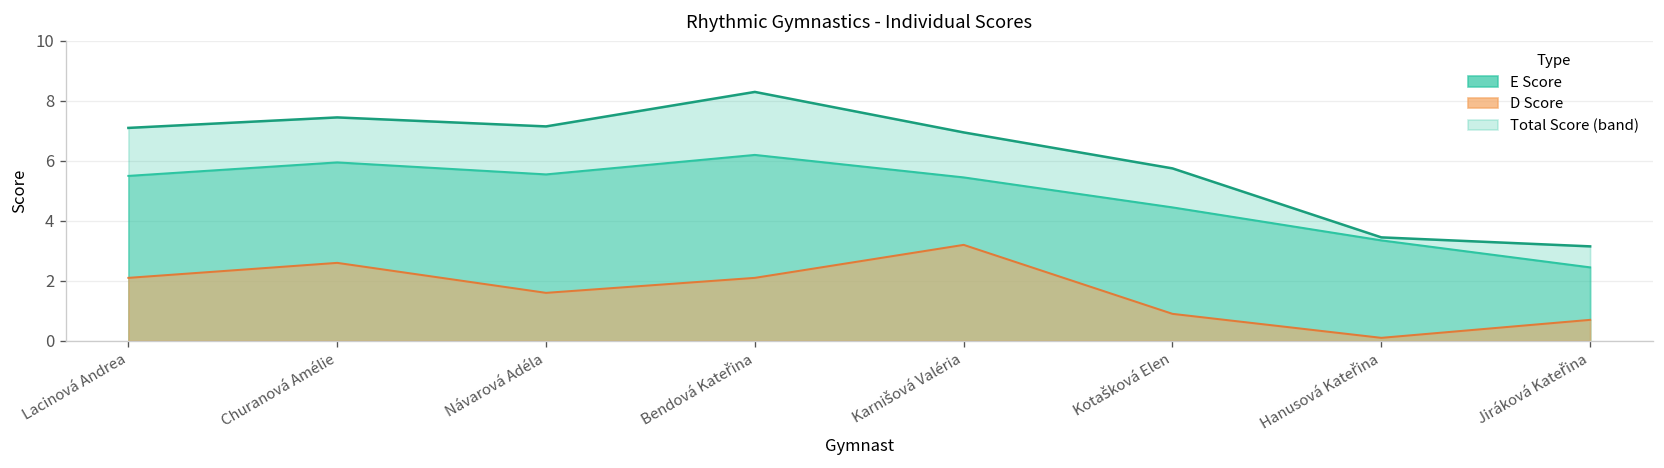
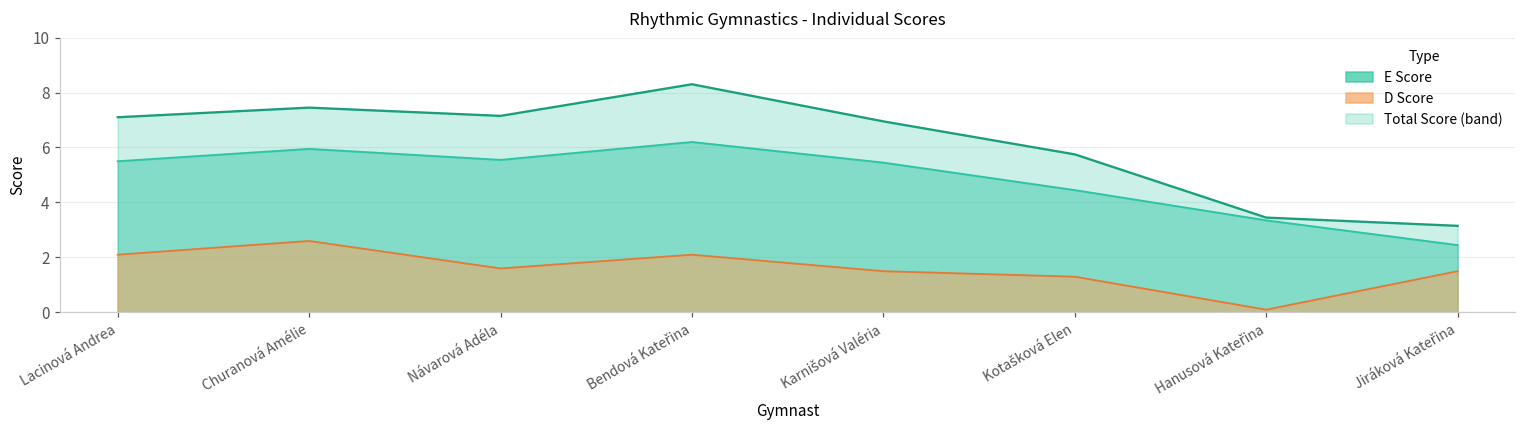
D Score, Karnišová Valéria: 3.2 -> 1.5
D Score, Kotašková Elen: 0.9 -> 1.3
D Score, Jiráková Kateřina: 0.7 -> 1.5
